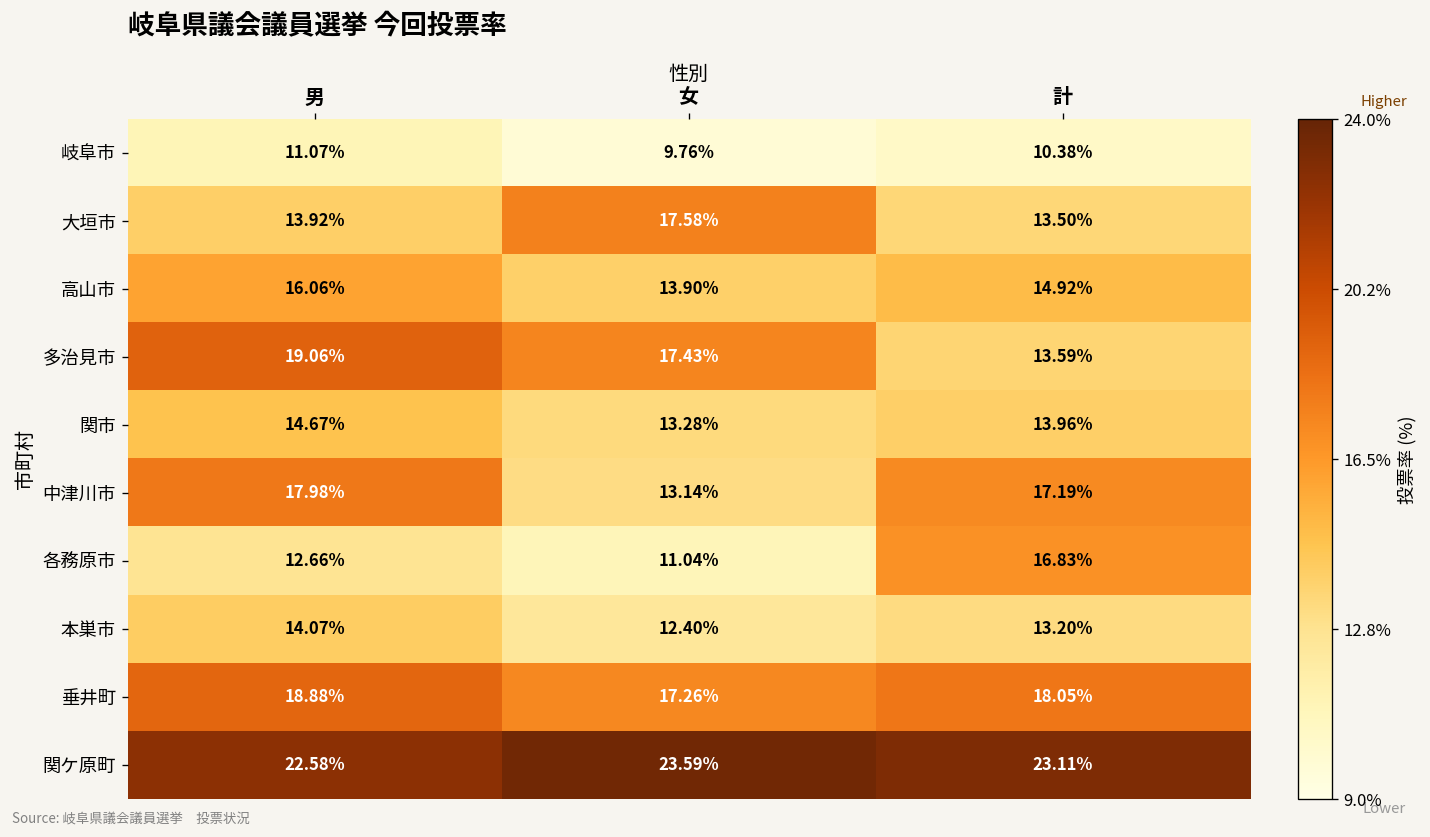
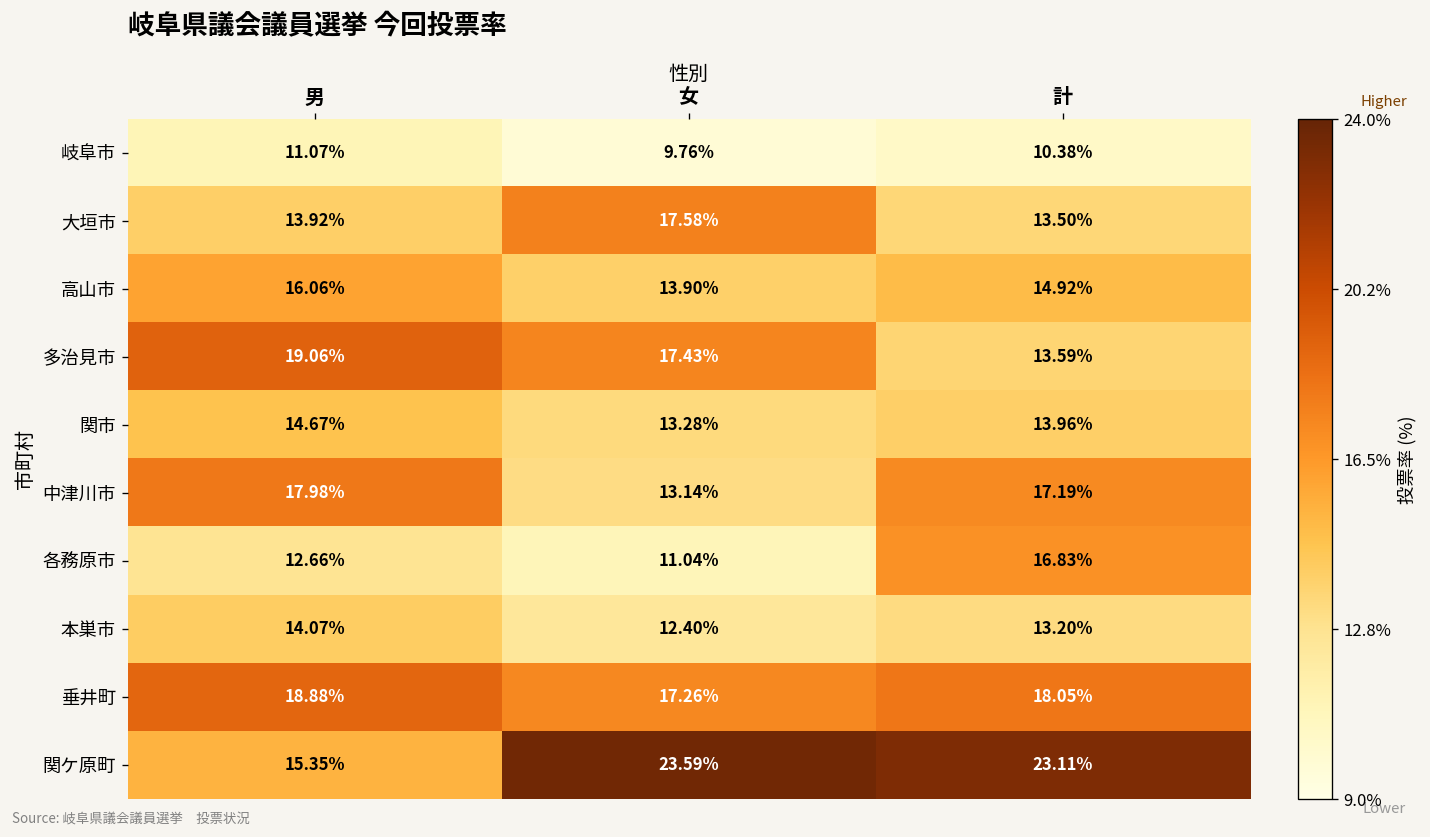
関ケ原町, 男: 22.58% -> 15.35%
